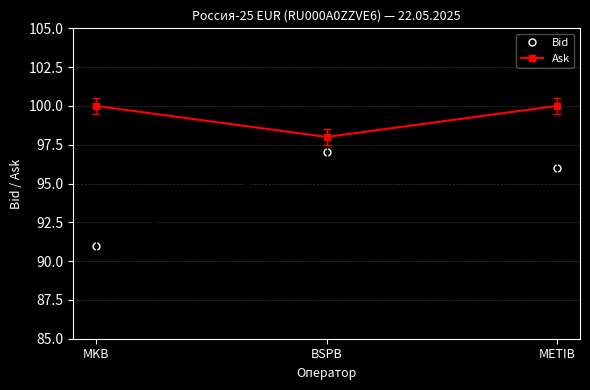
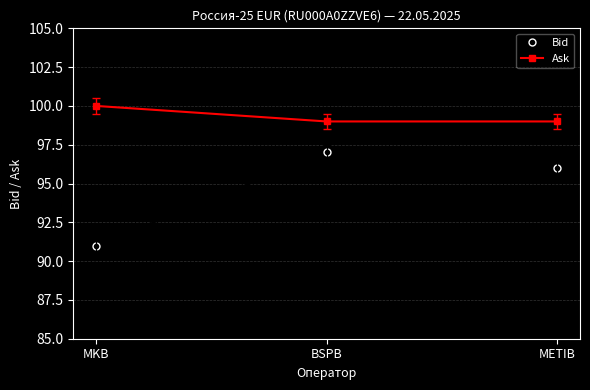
Ask, BSPB: 98 -> 99
Ask, METIB: 100 -> 99
